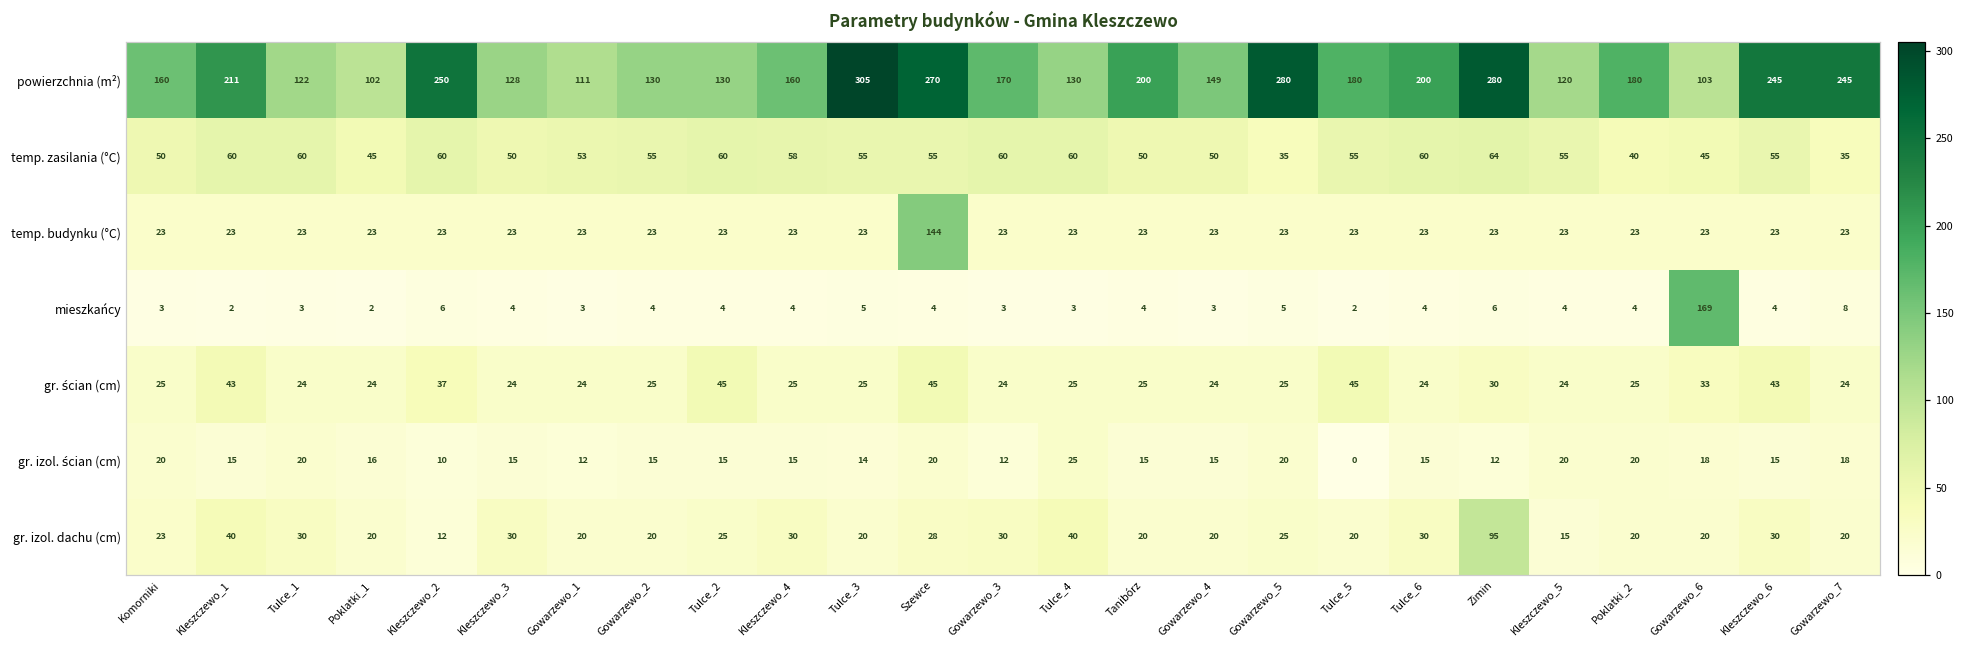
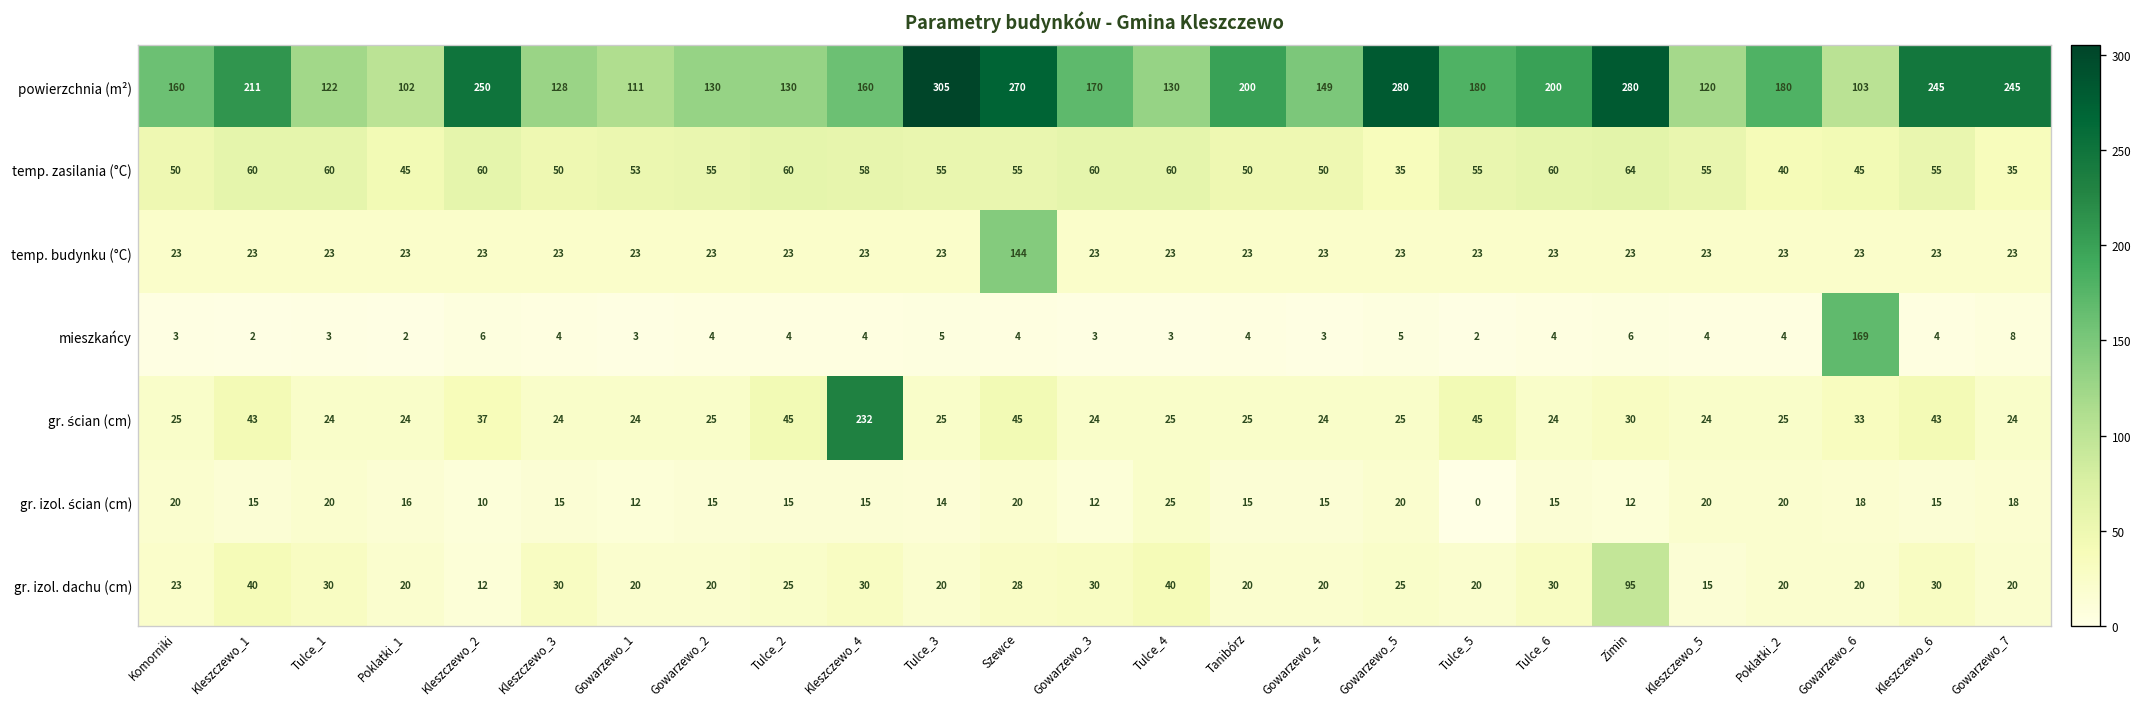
gr. ścian (cm), Kleszczewo_4: 25 -> 232
